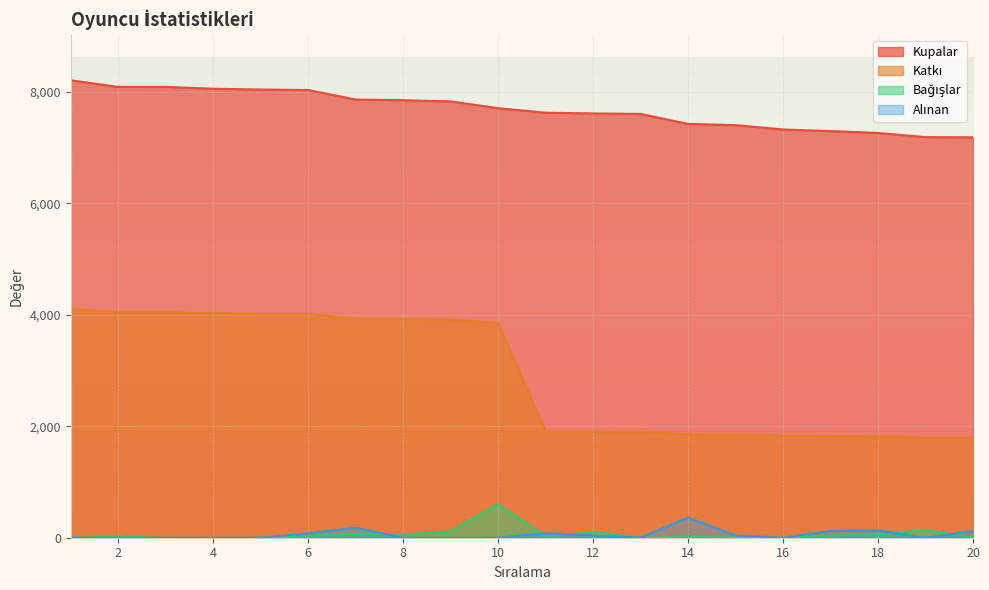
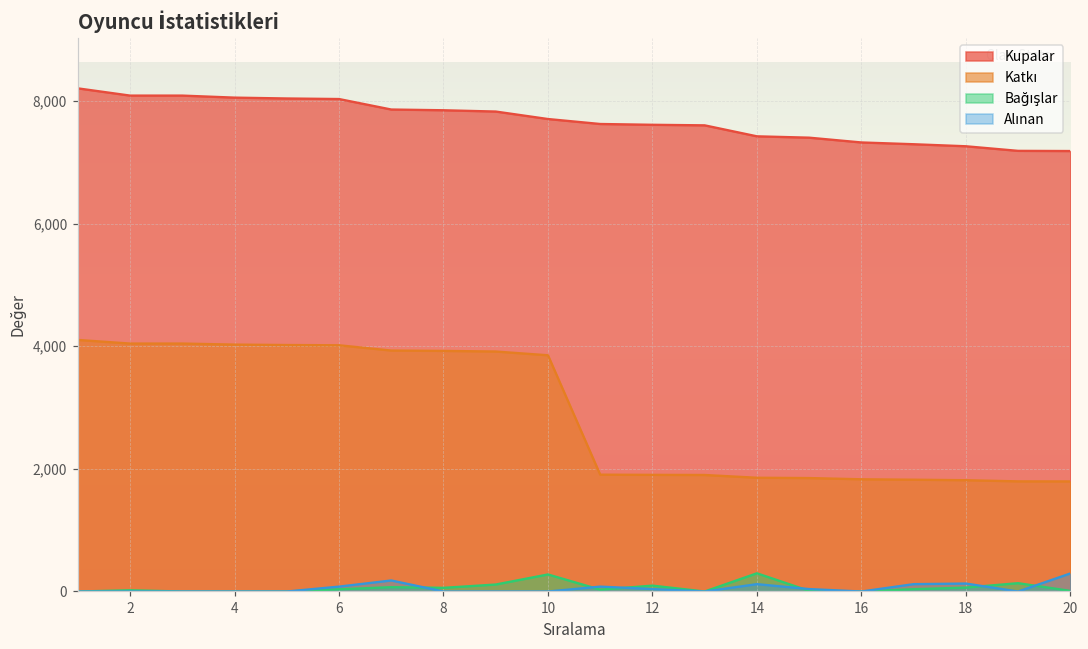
Bağışlar, 10: 600 -> 300
Bağışlar, 14: 0 -> 300
Alınan, 14: 400 -> 100
Alınan, 20: 100 -> 300
